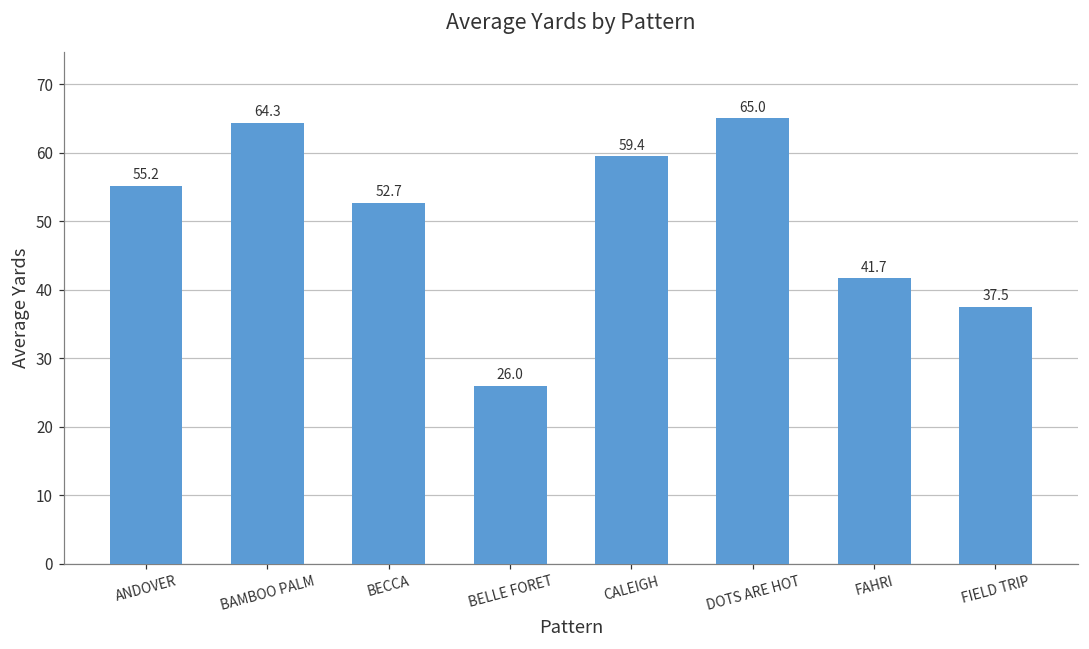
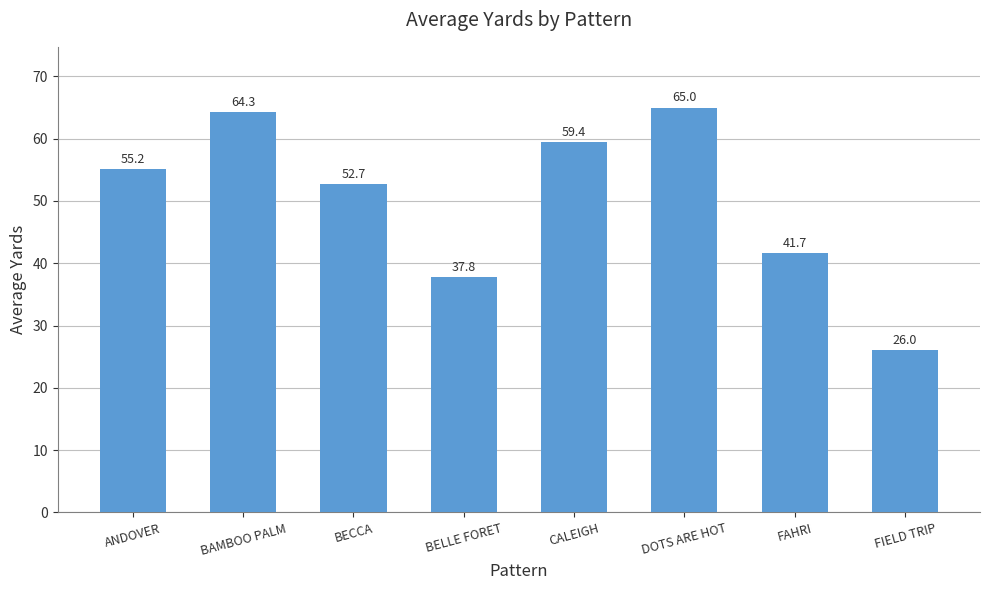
BELLE FORET: 26.0 -> 37.8
FIELD TRIP: 37.5 -> 26.0
